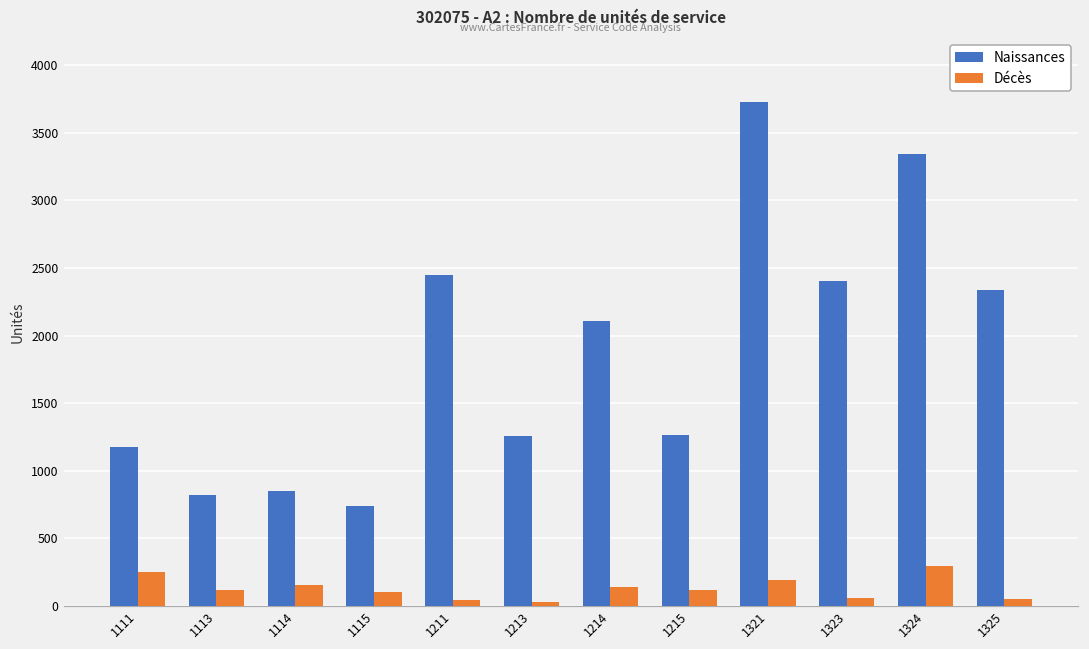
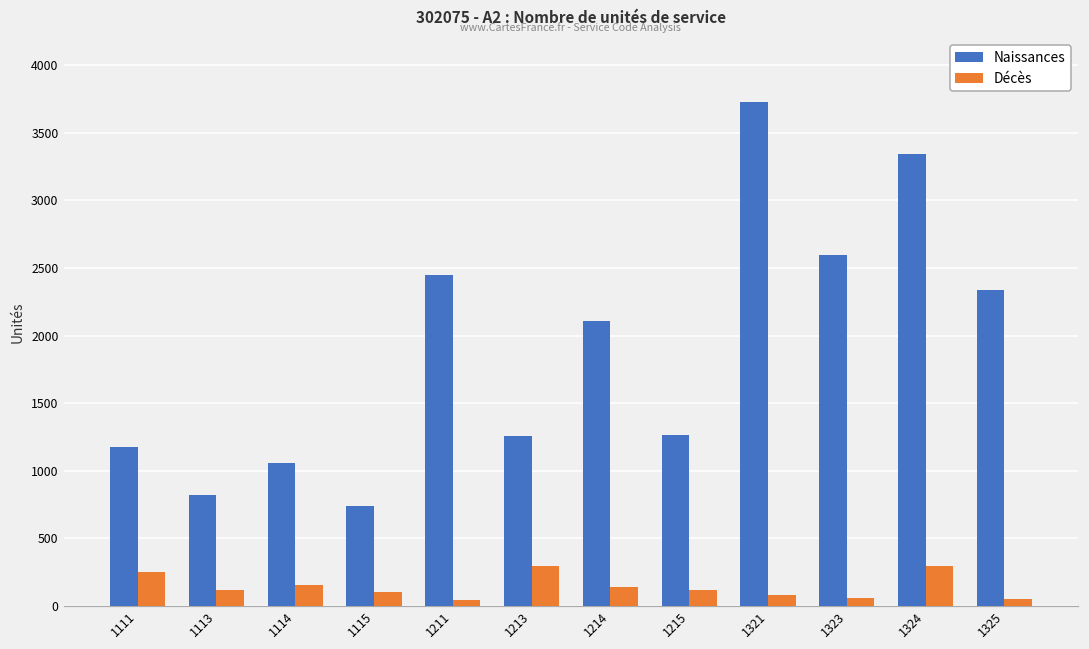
Naissances, 1114: 850 -> 1060
Décès, 1213: 30 -> 290
Décès, 1321: 190 -> 80
Naissances, 1323: 2400 -> 2590
